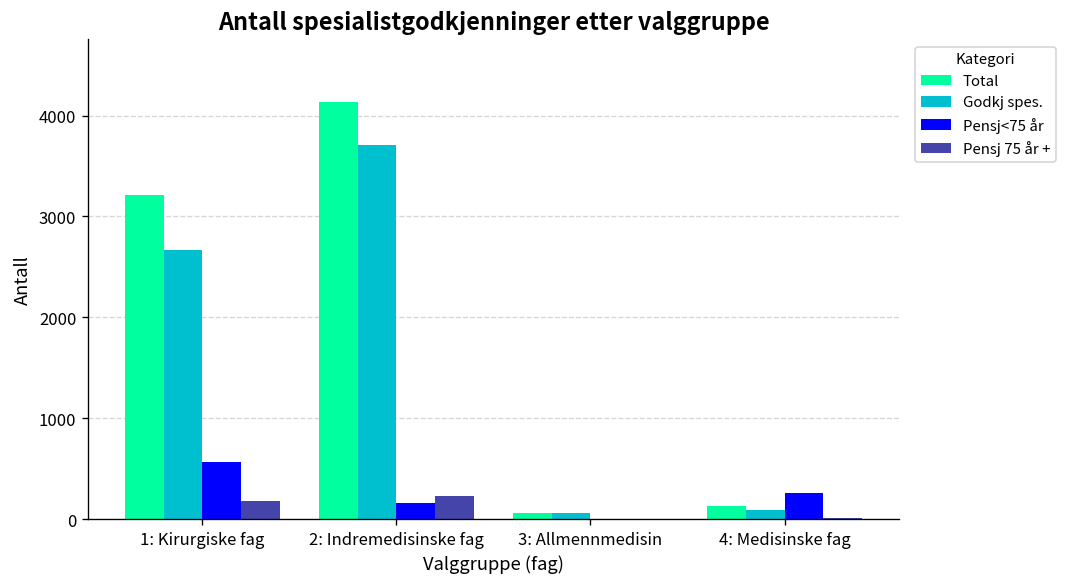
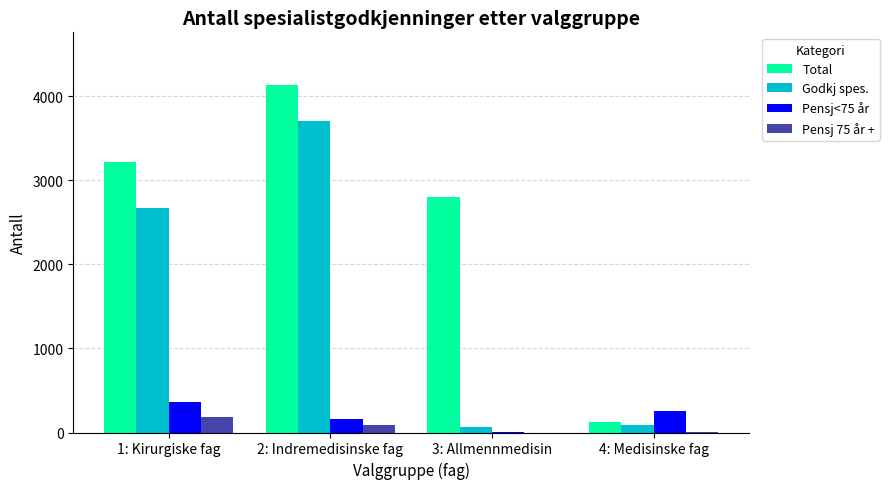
Pensj<75 år, 1: Kirurgiske fag: 600 -> 400
Pensj 75 år +, 2: Indremedisinske fag: 200 -> 100
Total, 3: Allmennmedisin: 100 -> 2800
